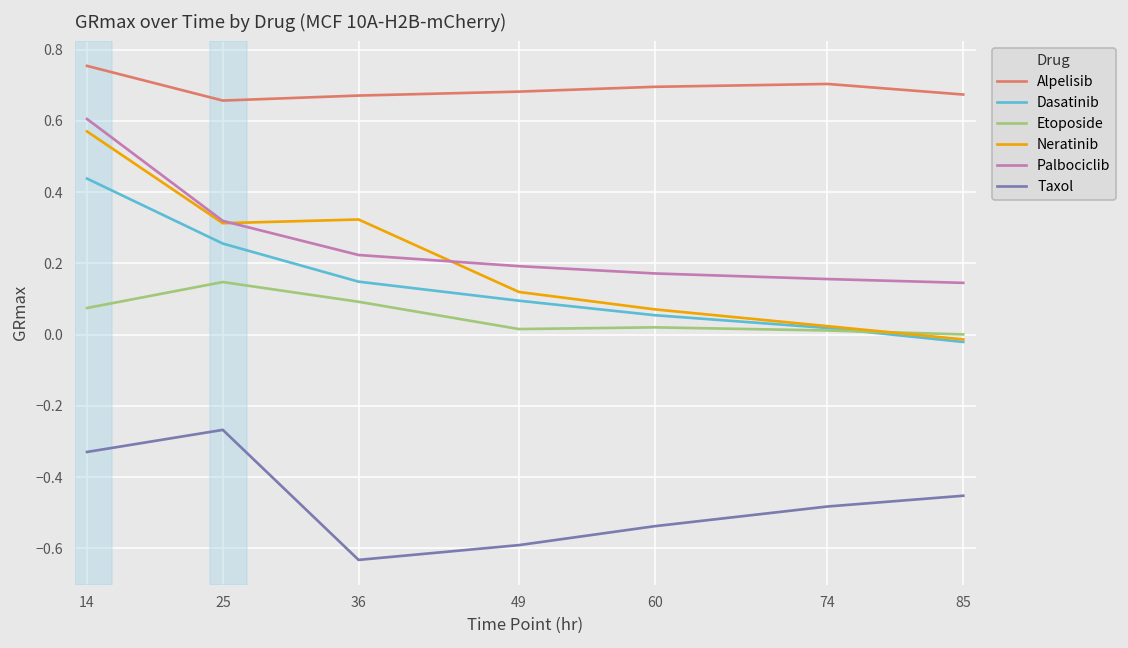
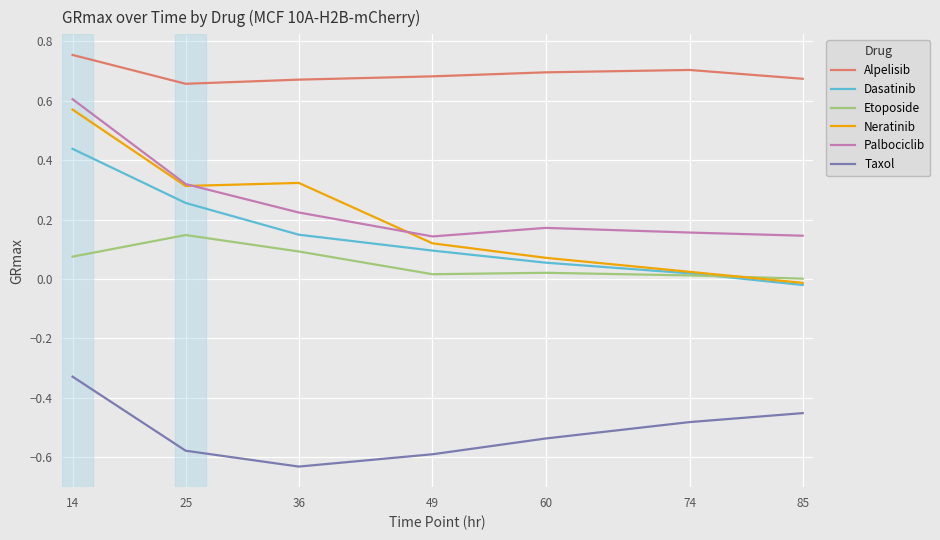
Taxol, 25: -0.27 -> -0.58
Palbociclib, 49: 0.19 -> 0.14
